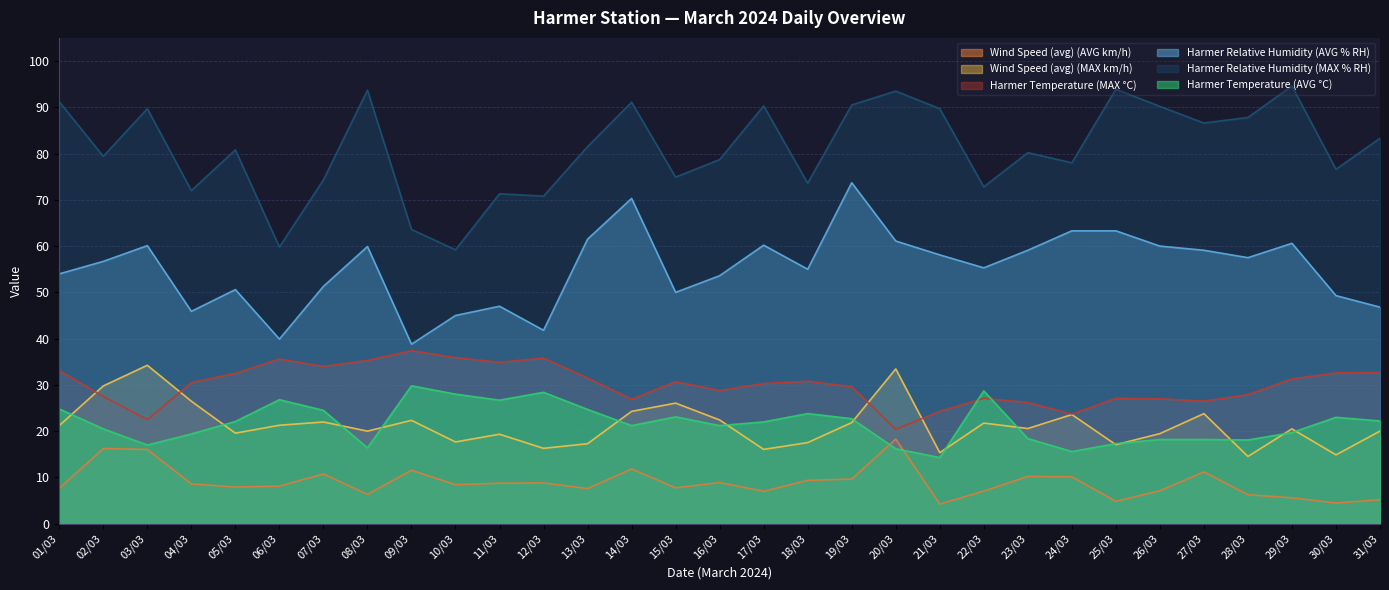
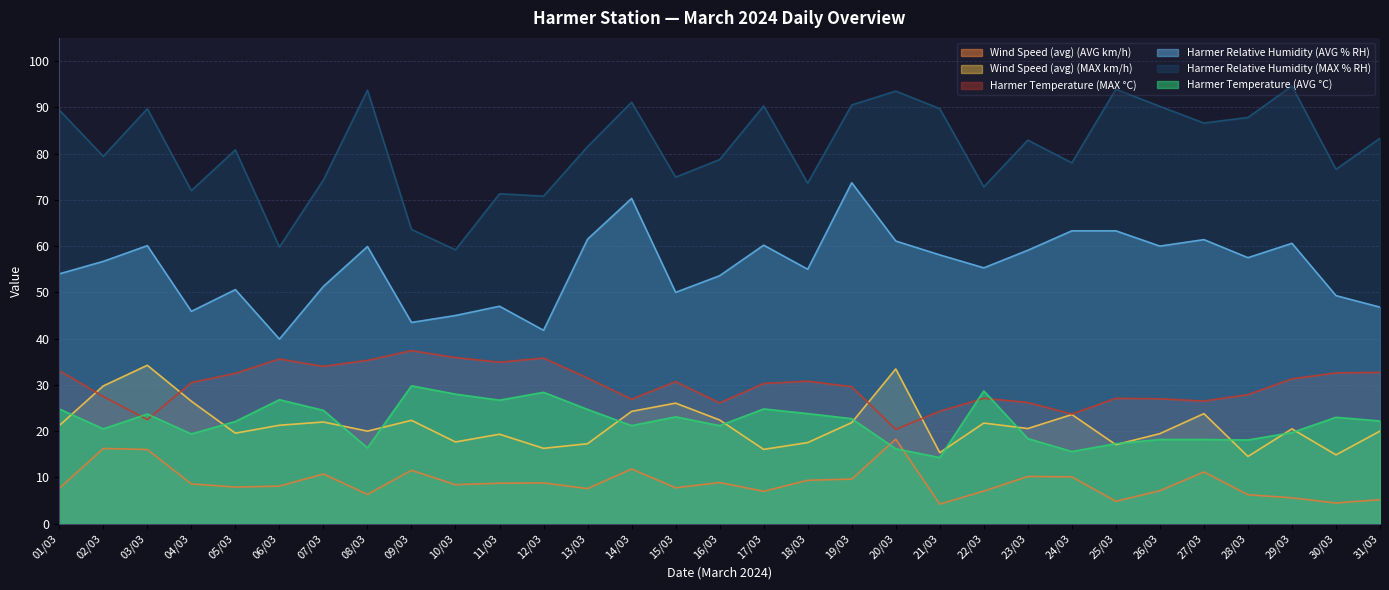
Harmer Relative Humidity (MAX % RH), 01/03: 91 -> 89
Harmer Temperature (AVG °C), 03/03: 17 -> 24
Harmer Relative Humidity (AVG % RH), 09/03: 39 -> 44
Harmer Temperature (MAX °C), 16/03: 29 -> 26
Harmer Temperature (AVG °C), 17/03: 22 -> 25
Harmer Relative Humidity (MAX % RH), 23/03: 80 -> 83
Harmer Relative Humidity (AVG % RH), 27/03: 59 -> 61
